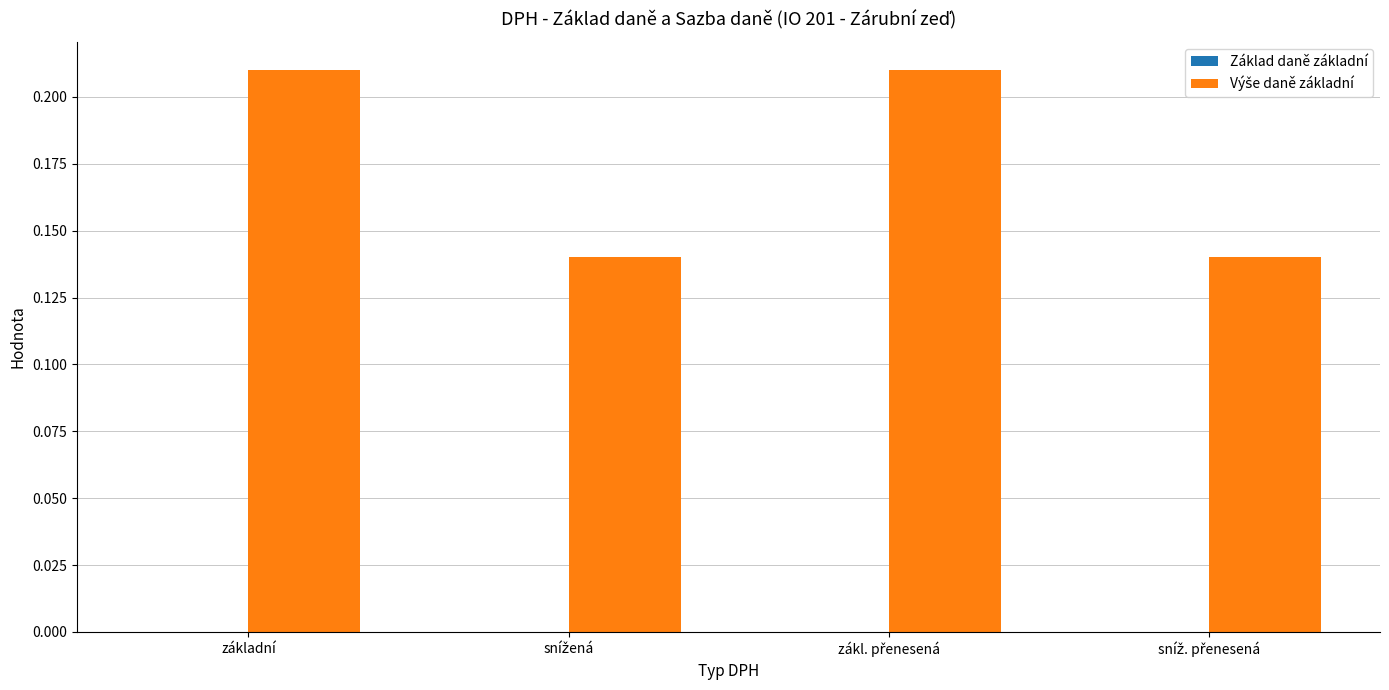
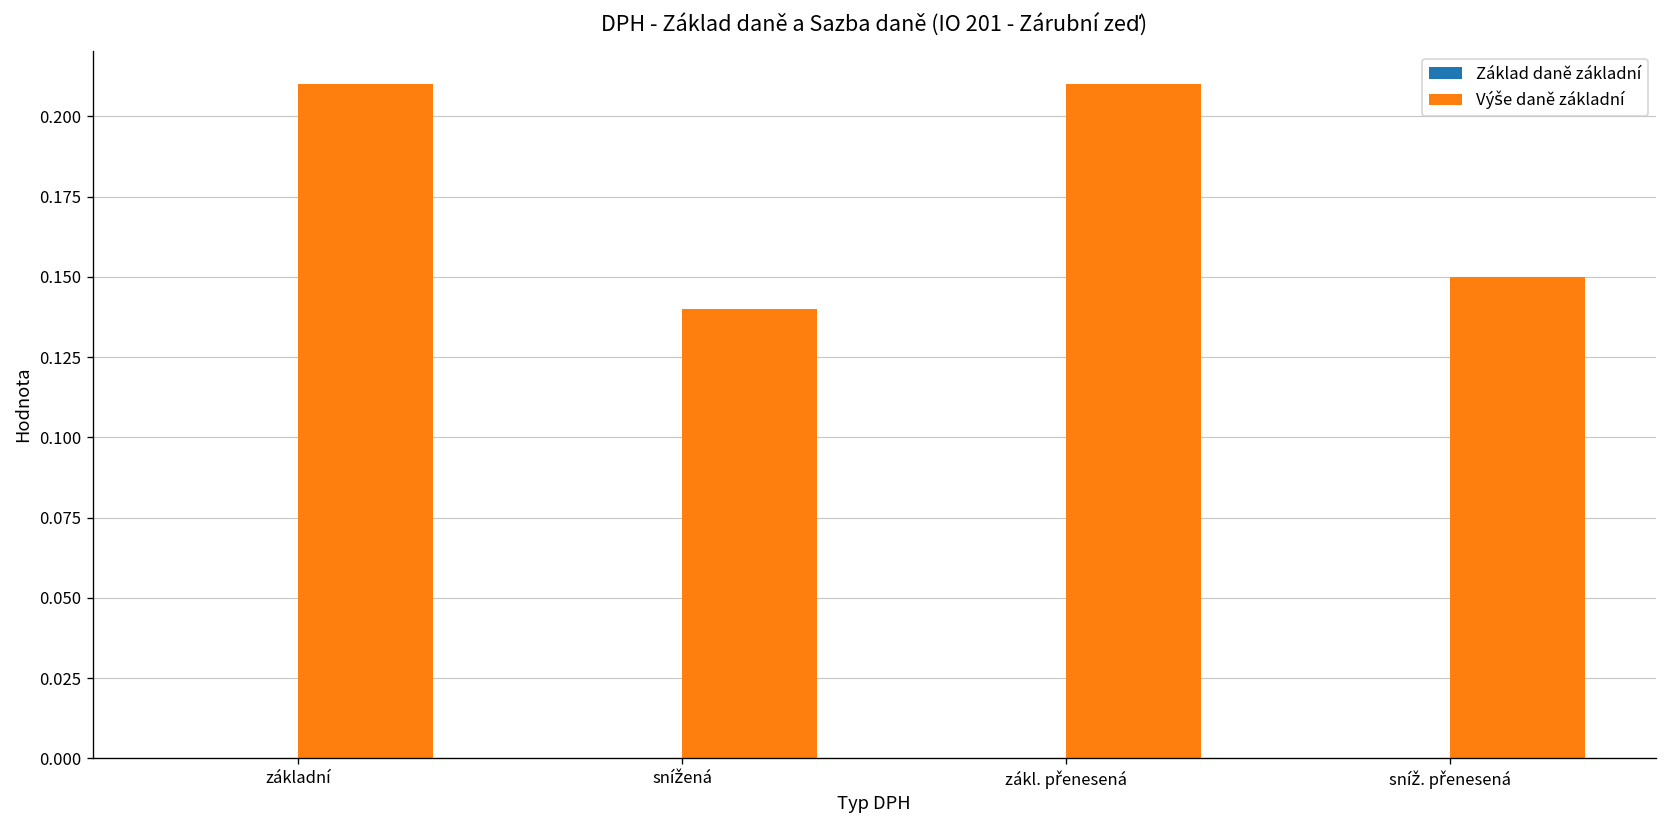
Výše daně základní, sníž. přenesená: 0.14 -> 0.15
